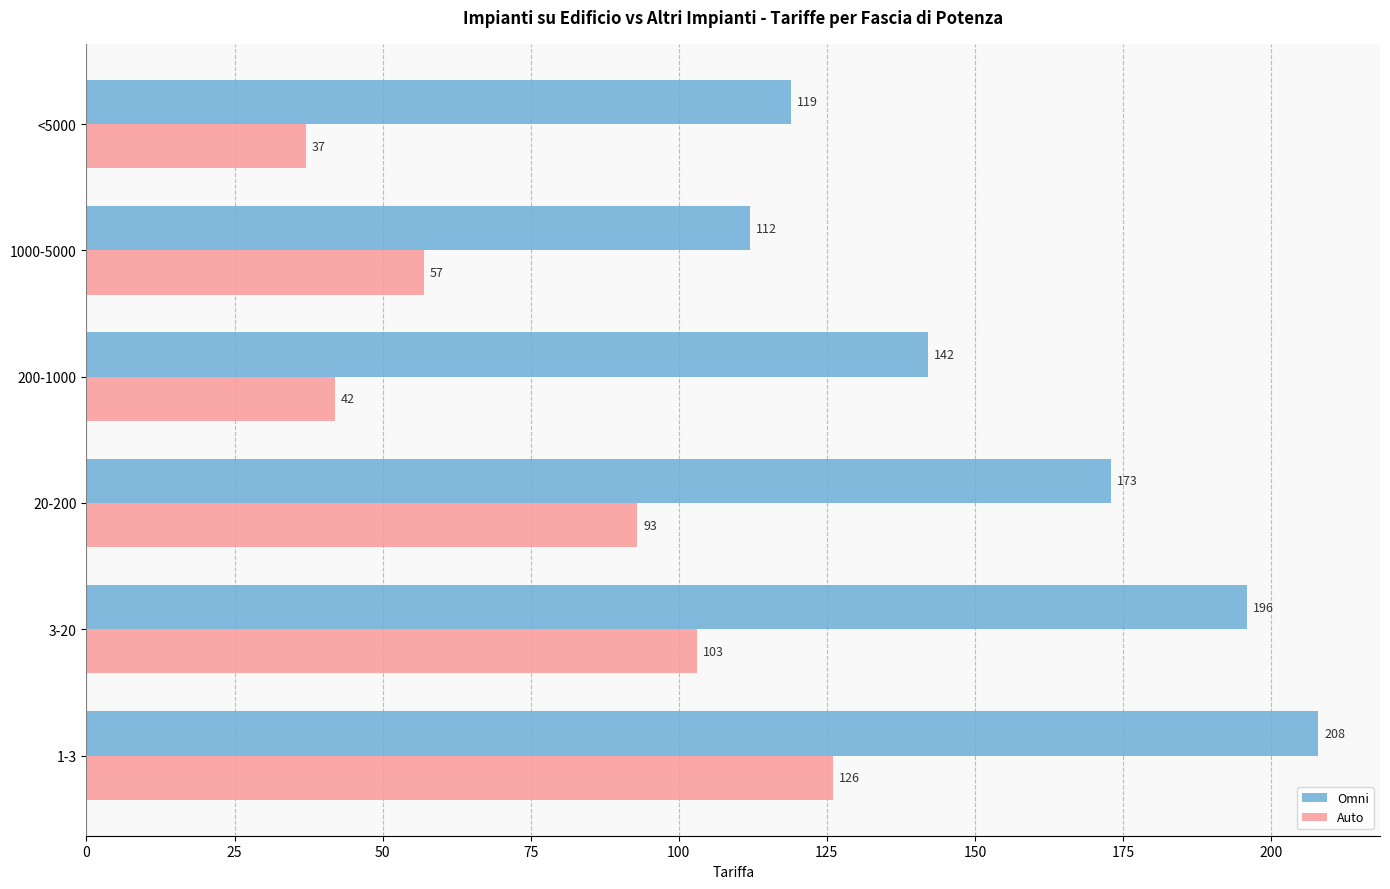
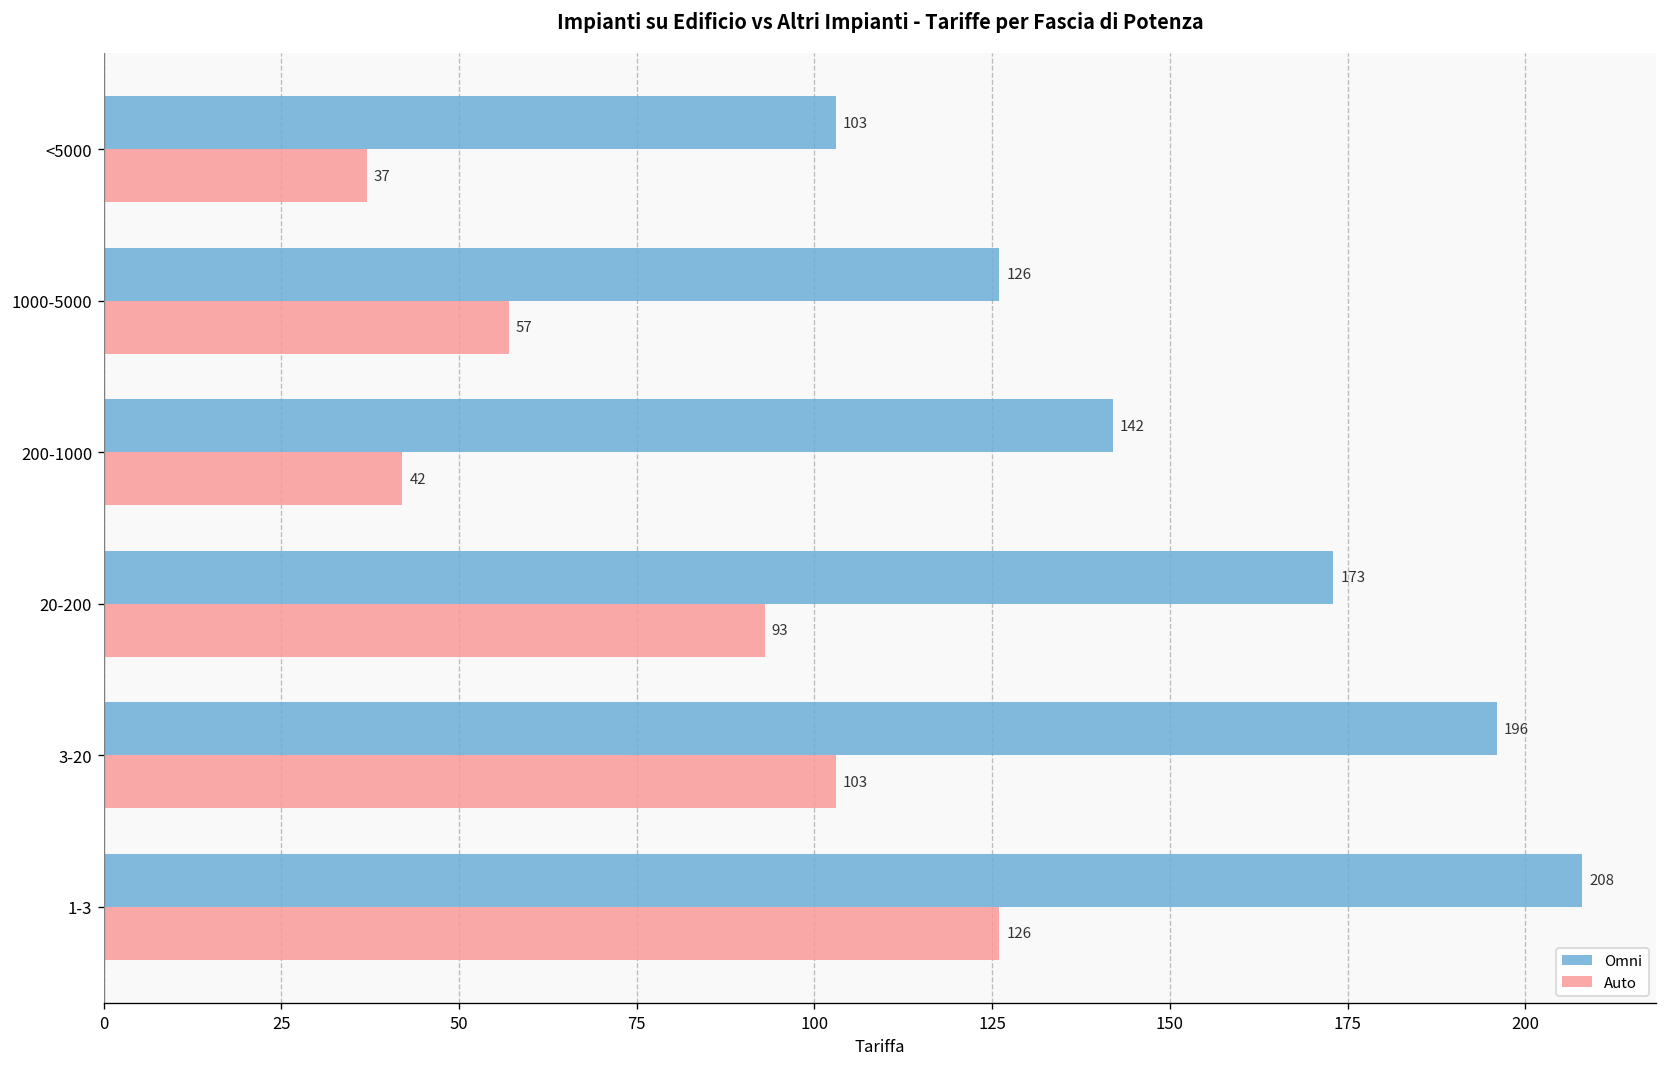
Omni, <5000: 119 -> 103
Omni, 1000-5000: 112 -> 126
